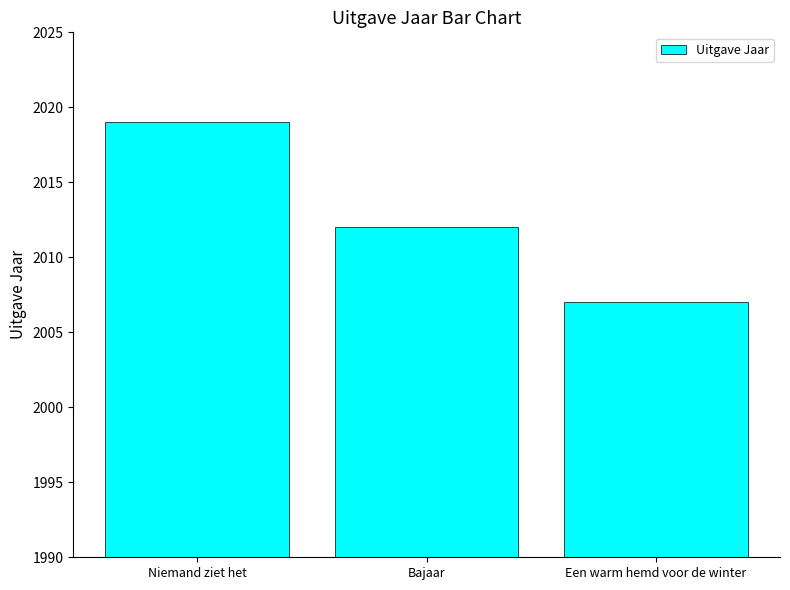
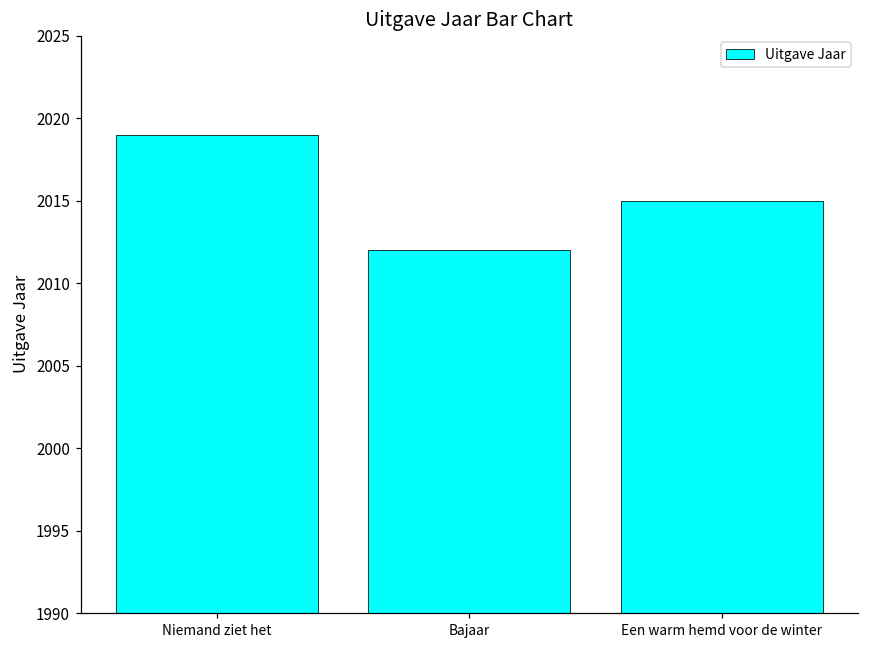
Een warm hemd voor de winter: 2007 -> 2015
